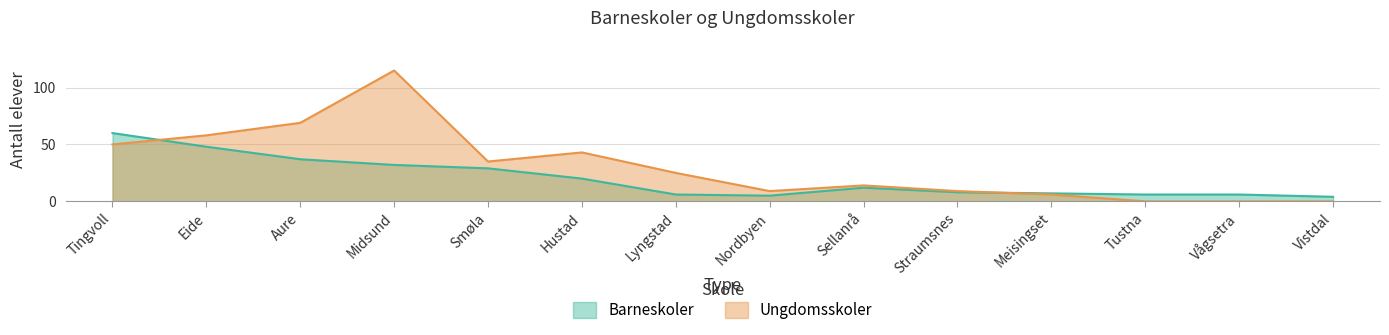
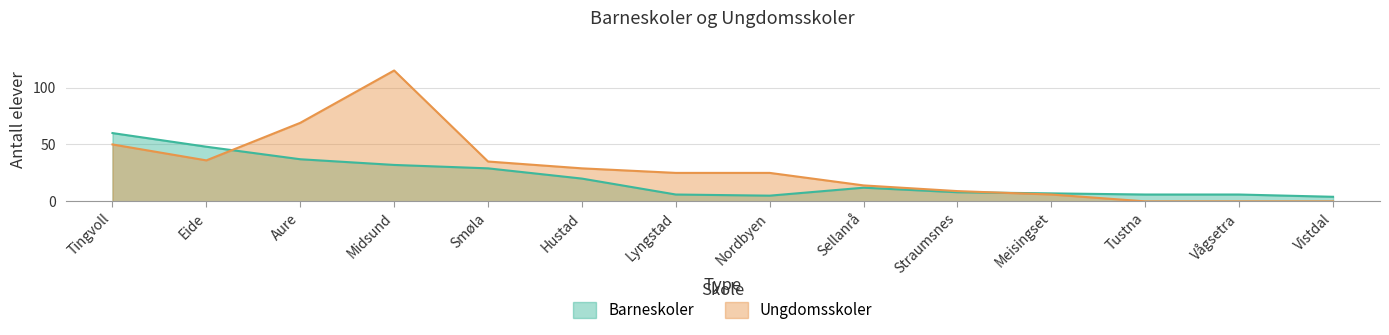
Ungdomsskoler, Eide: 58 -> 36
Ungdomsskoler, Hustad: 43 -> 29
Ungdomsskoler, Nordbyen: 9 -> 25
